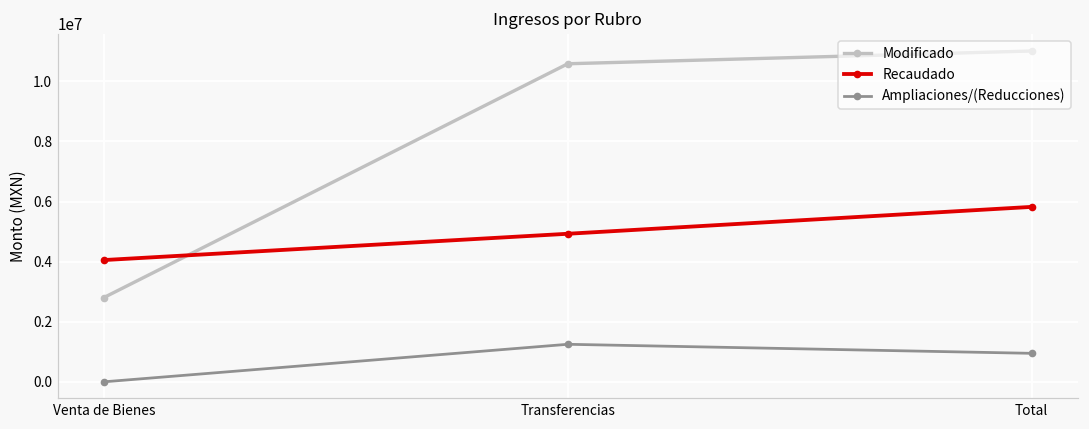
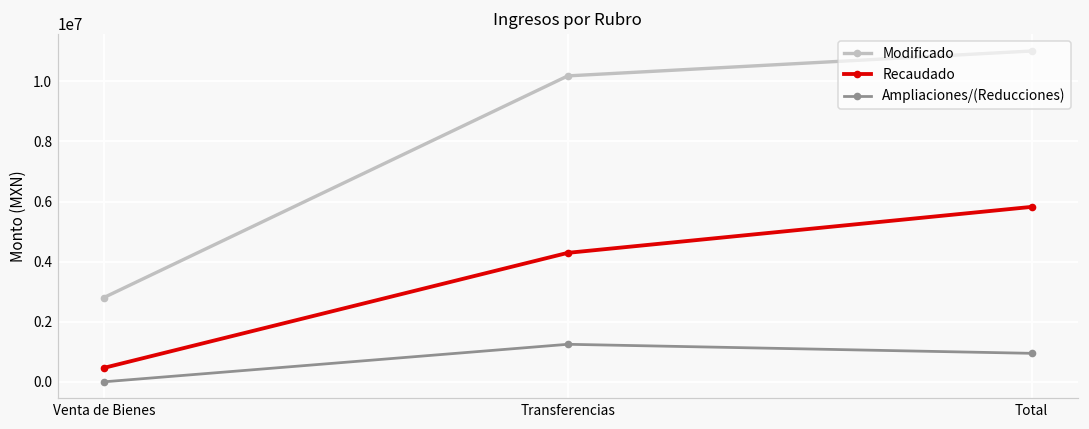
Recaudado, Venta de Bienes: 4100000 -> 500000
Modificado, Transferencias: 10600000 -> 10200000
Recaudado, Transferencias: 4900000 -> 4300000
